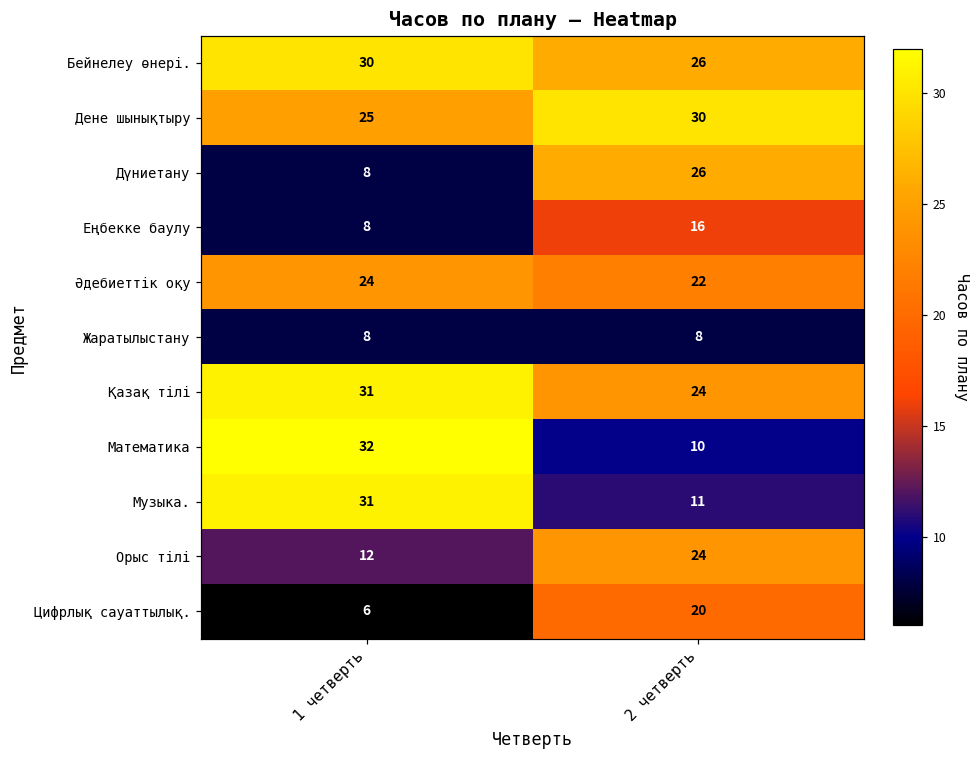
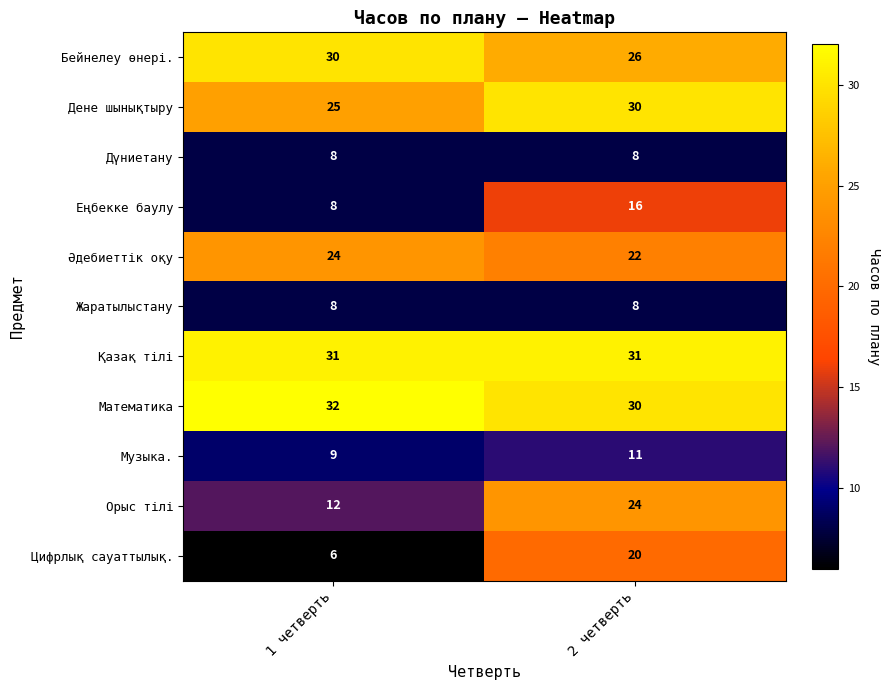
Дүниетану, 2 четверть: 26 -> 8
Қазақ тілі, 2 четверть: 24 -> 31
Математика, 2 четверть: 10 -> 30
Музыка., 1 четверть: 31 -> 9
